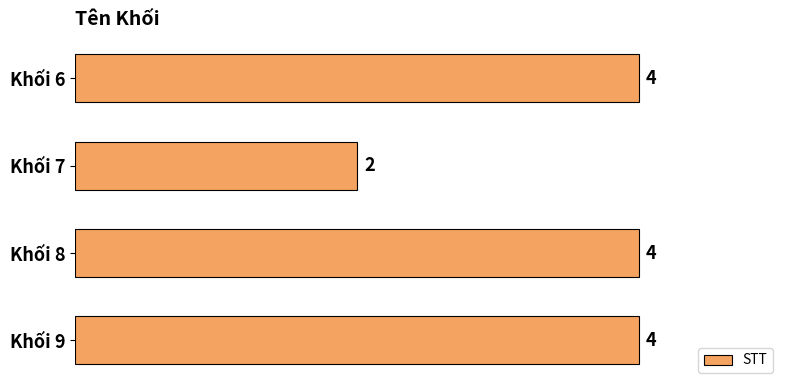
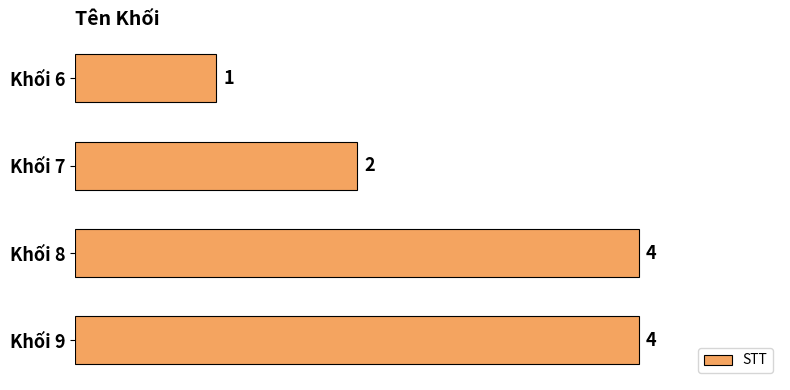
Khối 6: 4 -> 1
